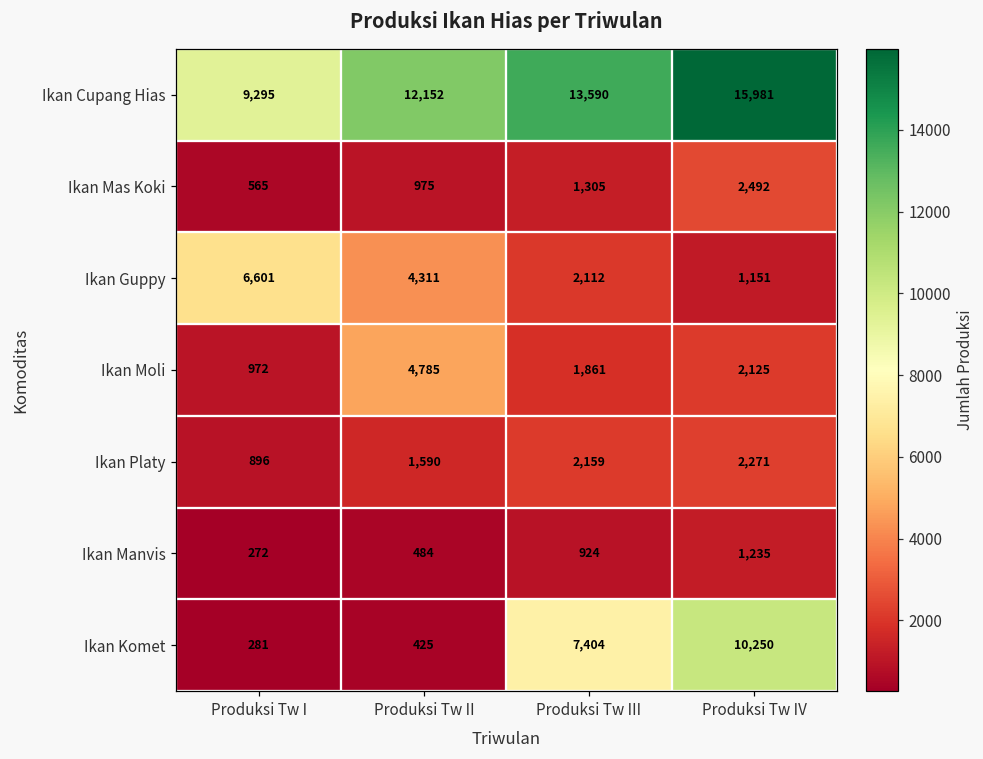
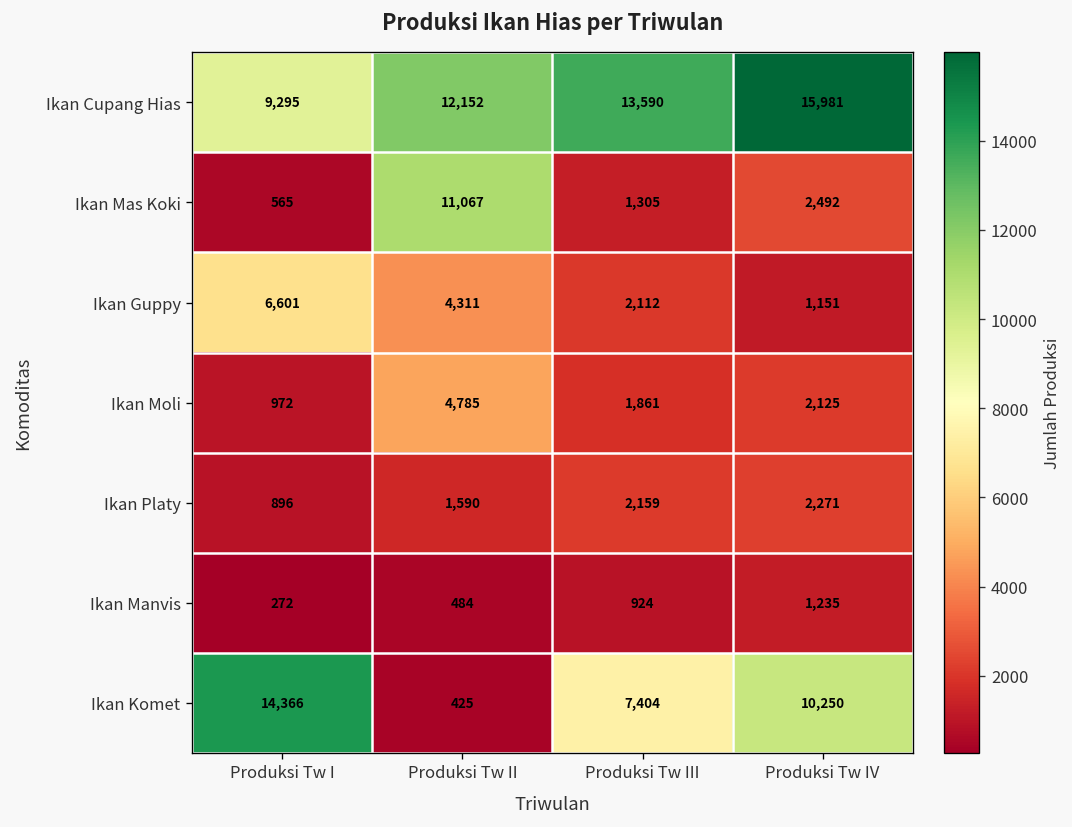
Ikan Mas Koki, Produksi Tw II: 975 -> 11,067
Ikan Komet, Produksi Tw I: 281 -> 14,366
